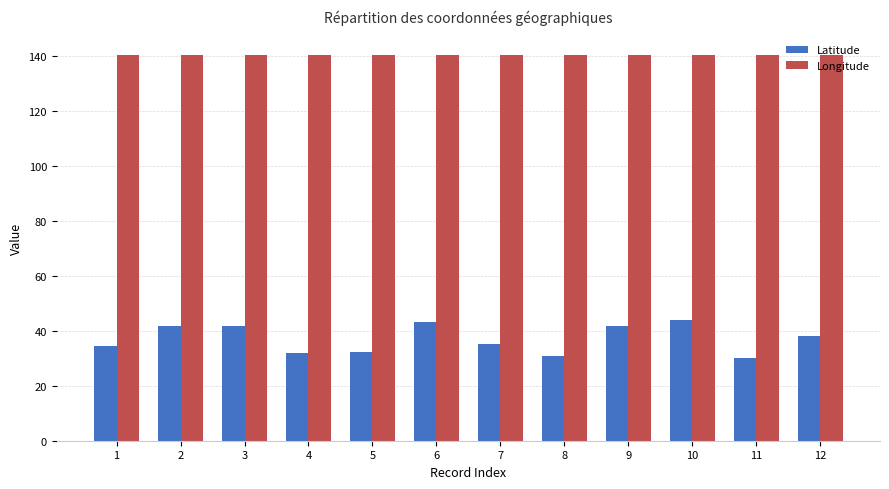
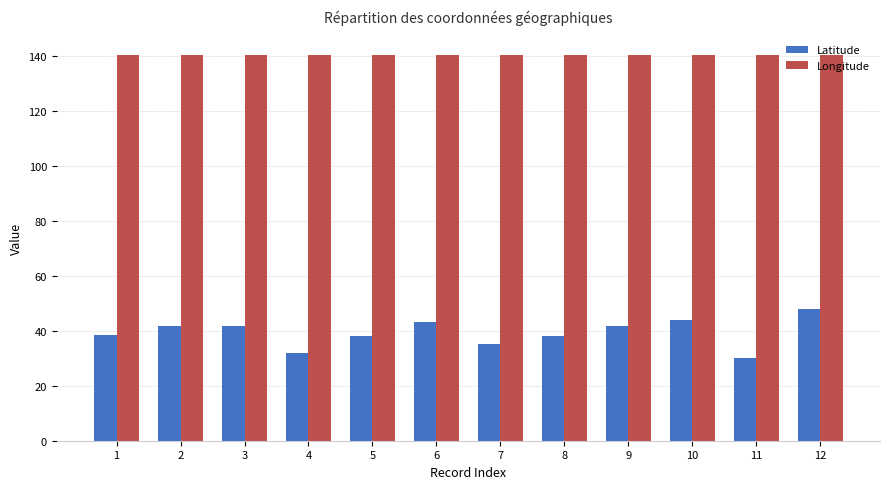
Latitude, 1: 35 -> 38
Latitude, 5: 32 -> 38
Latitude, 8: 31 -> 38
Latitude, 12: 38 -> 48
